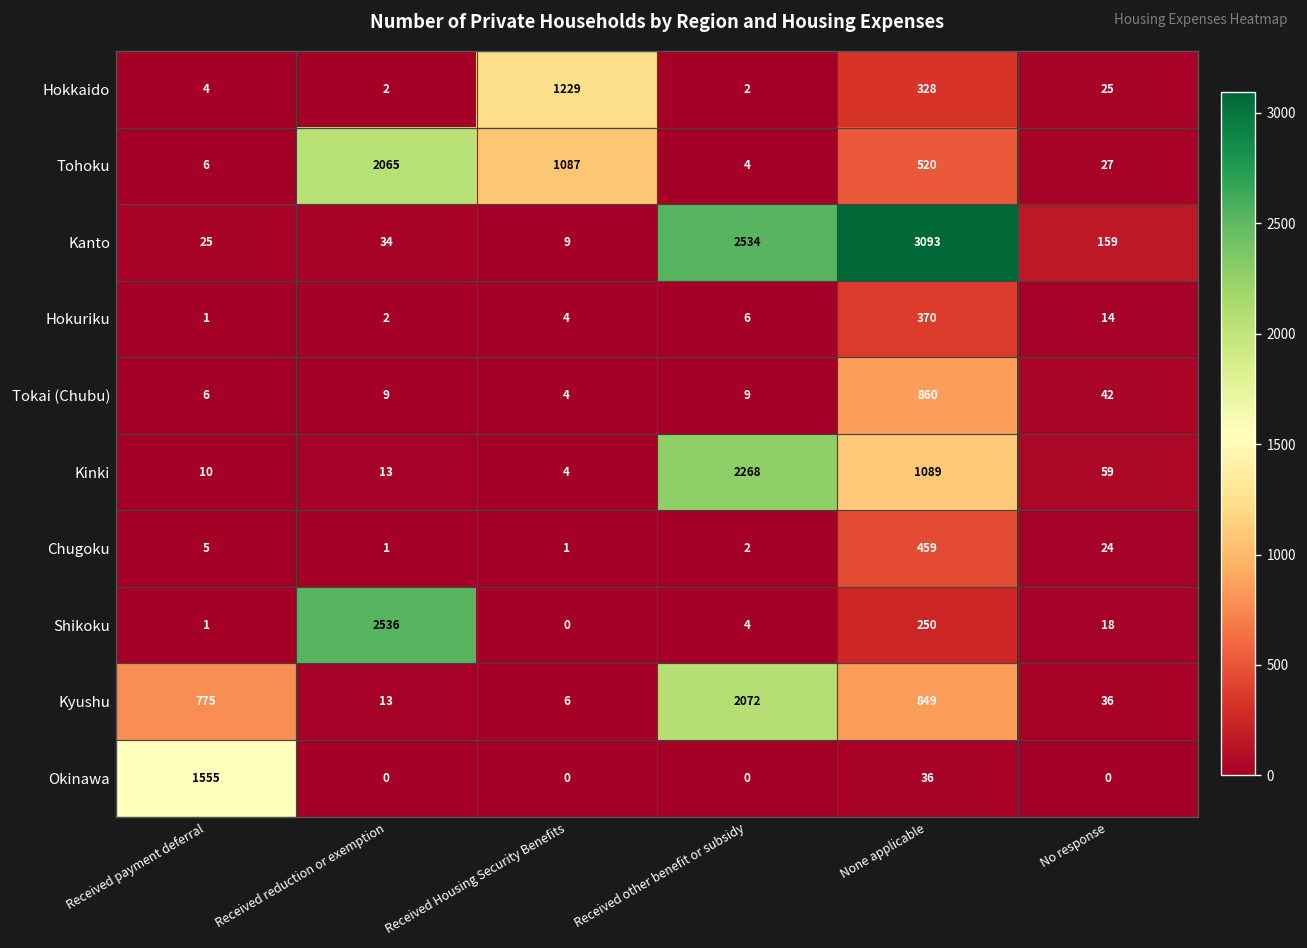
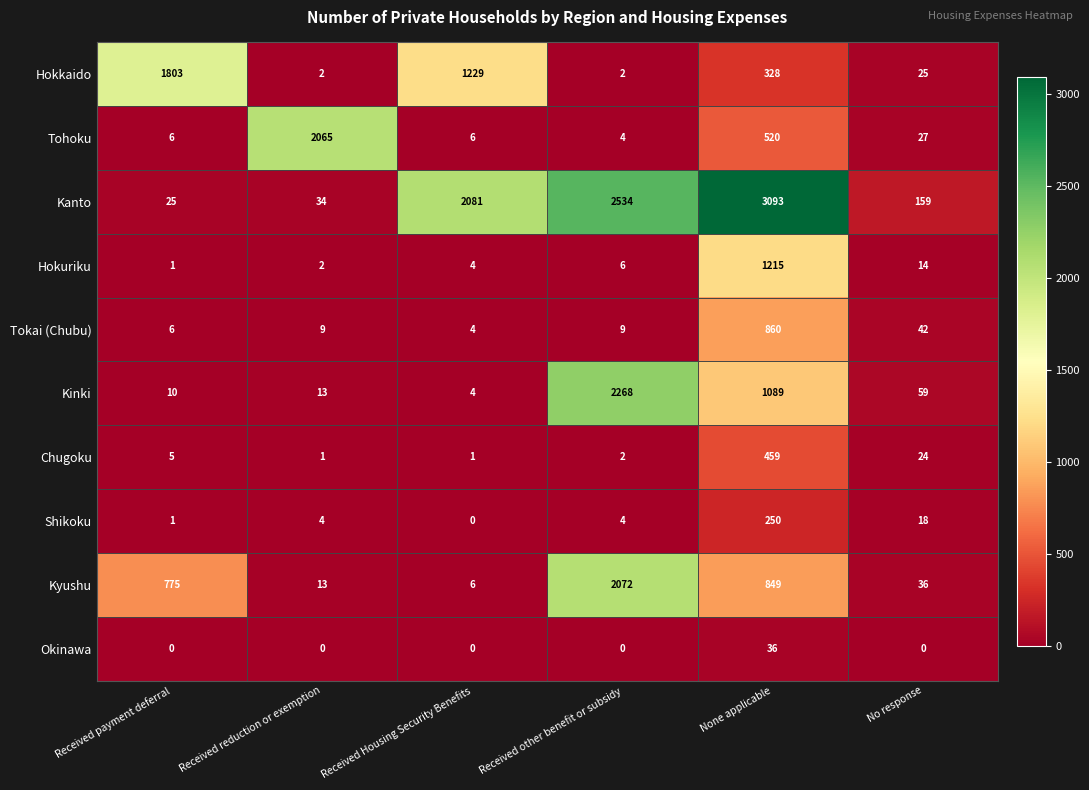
Hokkaido, Received payment deferral: 4 -> 1803
Tohoku, Received Housing Security Benefits: 1087 -> 6
Kanto, Received Housing Security Benefits: 9 -> 2081
Hokuriku, None applicable: 370 -> 1215
Shikoku, Received reduction or exemption: 2536 -> 4
Okinawa, Received payment deferral: 1555 -> 0
